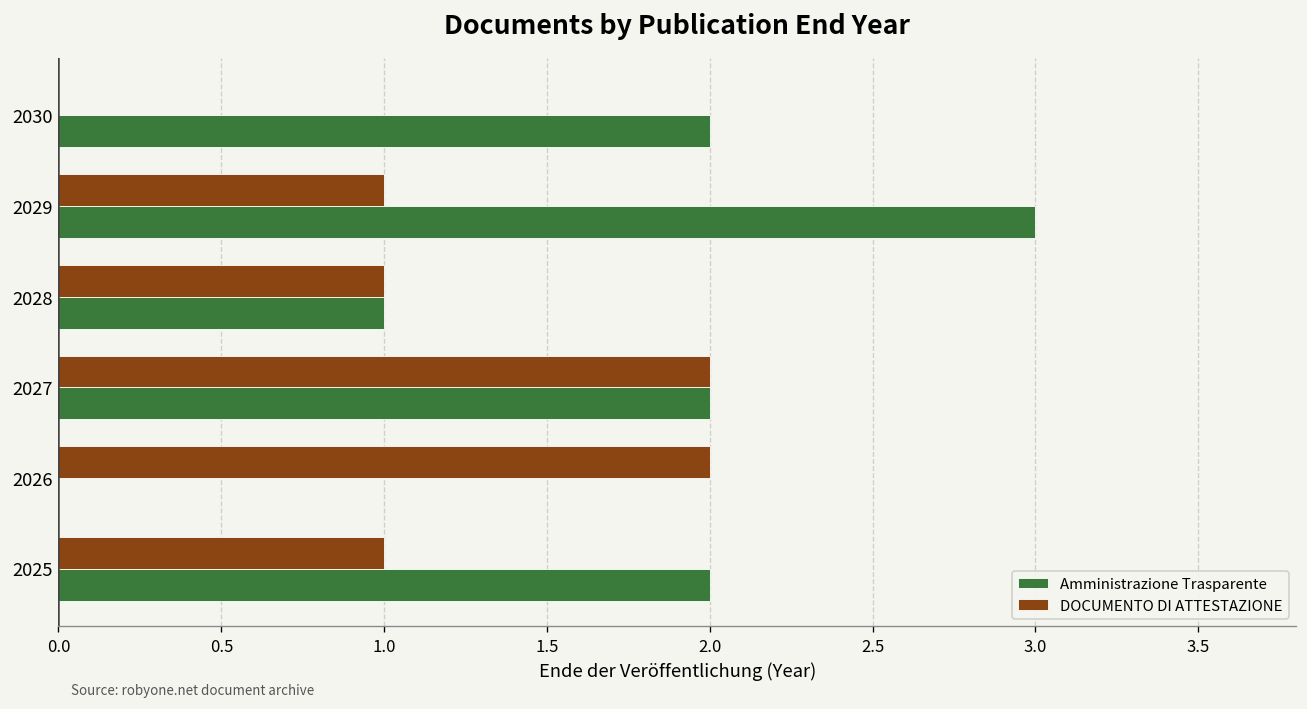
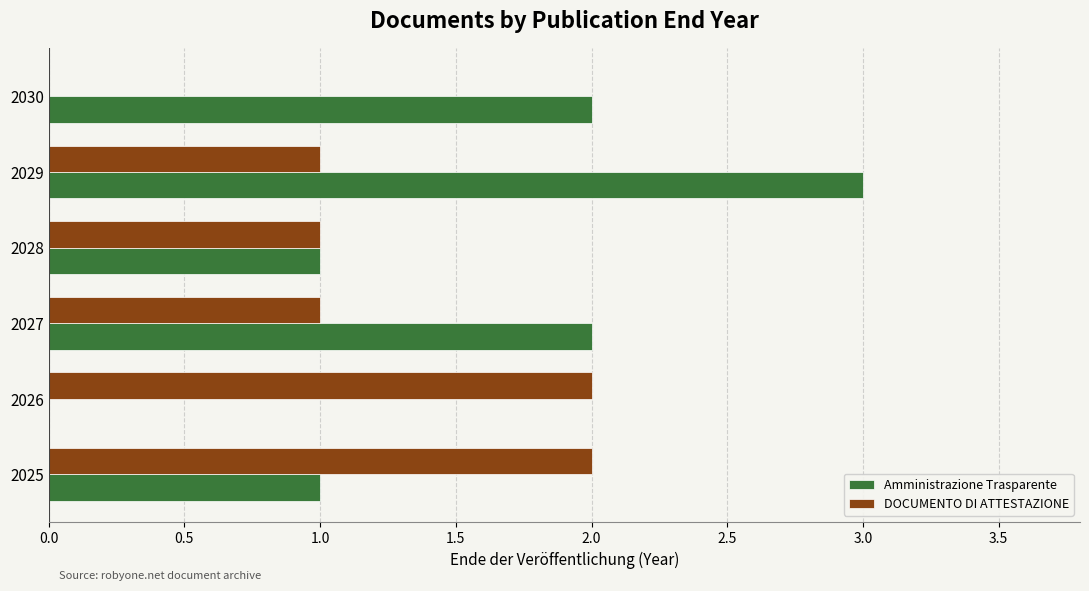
DOCUMENTO DI ATTESTAZIONE, 2027: 2 -> 1
DOCUMENTO DI ATTESTAZIONE, 2025: 1 -> 2
Amministrazione Trasparente, 2025: 2 -> 1
